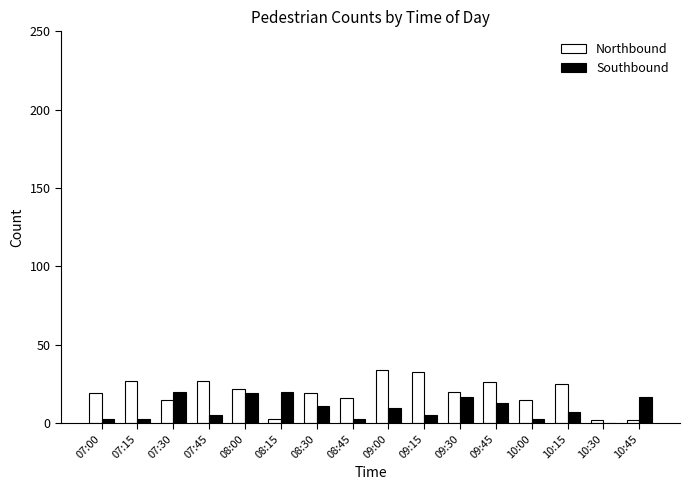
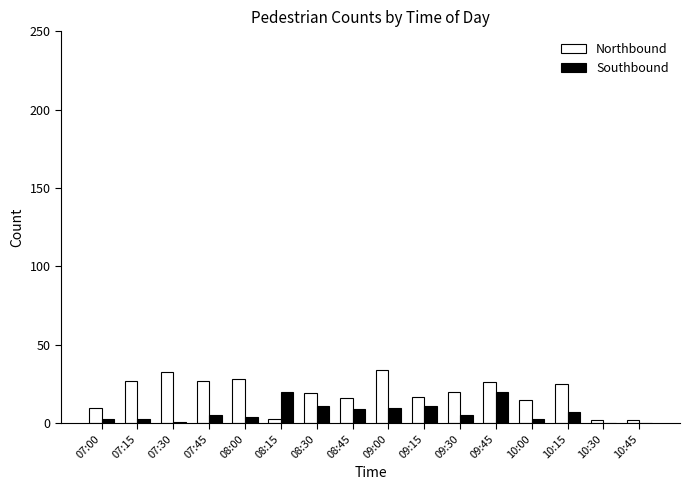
Northbound, 07:00: 19 -> 10
Northbound, 07:30: 15 -> 33
Southbound, 07:30: 20 -> 1
Northbound, 08:00: 22 -> 28
Southbound, 08:00: 19 -> 4
Southbound, 08:45: 3 -> 9
Northbound, 09:15: 33 -> 17
Southbound, 09:15: 5 -> 11
Southbound, 09:30: 17 -> 5
Southbound, 09:45: 13 -> 20
Southbound, 10:45: 17 -> 0
